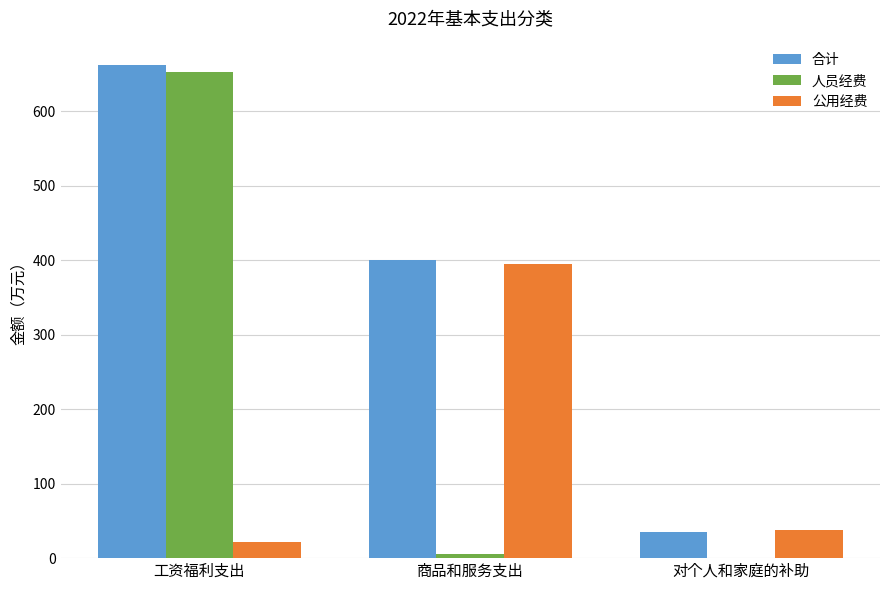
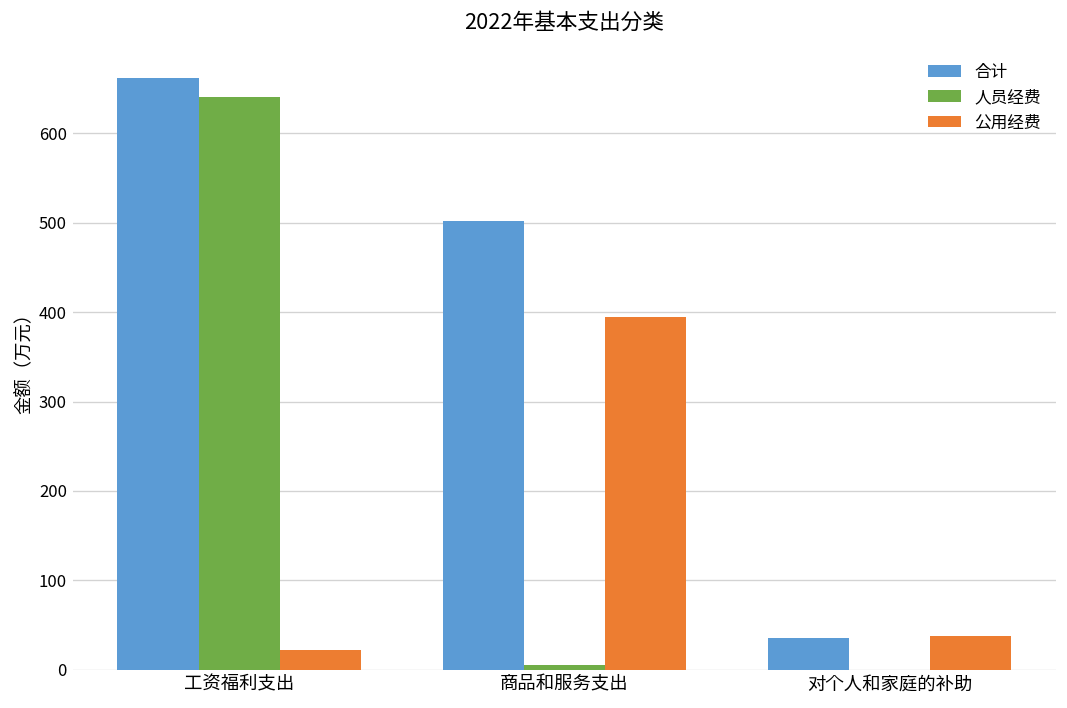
人员经费, 工资福利支出: 650 -> 640
合计, 商品和服务支出: 400 -> 500
